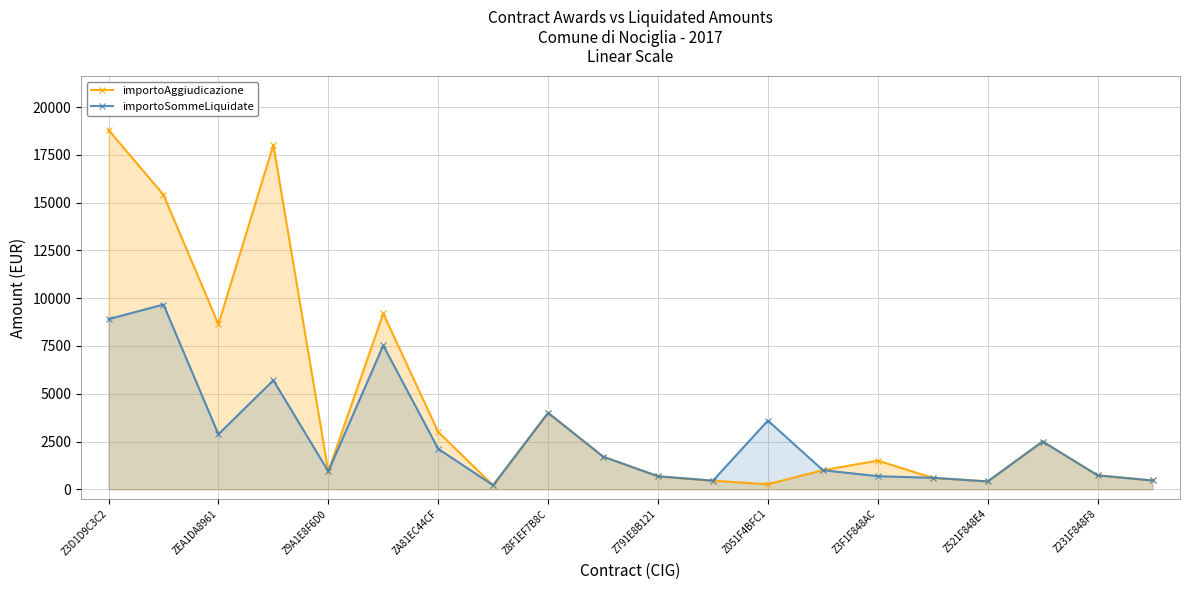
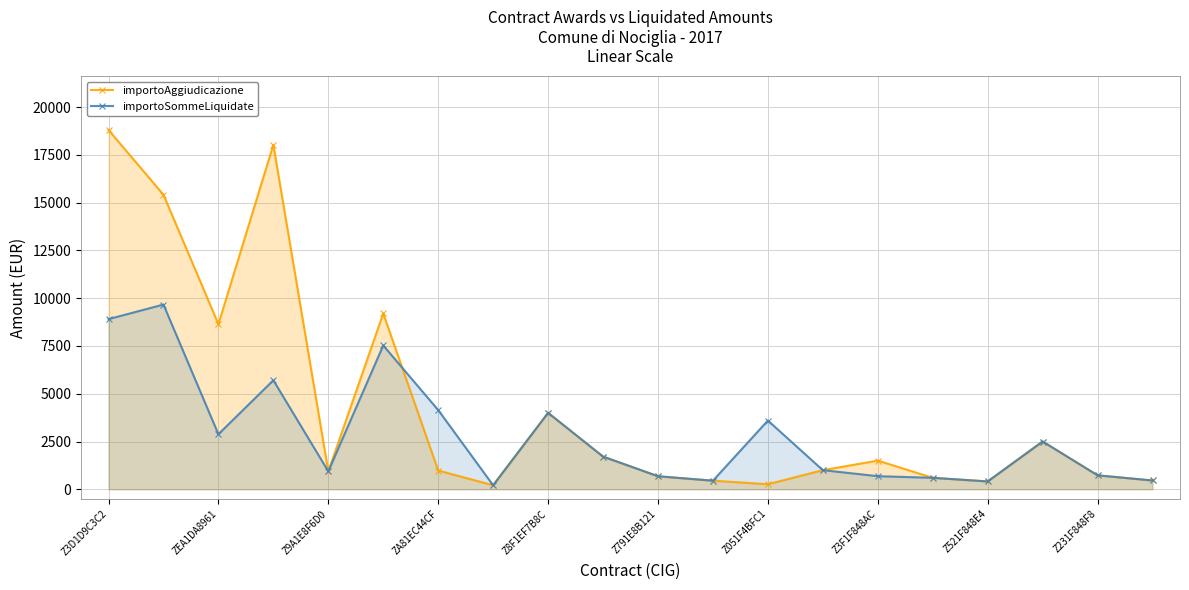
importoAggiudicazione, ZA81EC44CF: 3000 -> 1000
importoSommeLiquidate, ZA81EC44CF: 2100 -> 4100
